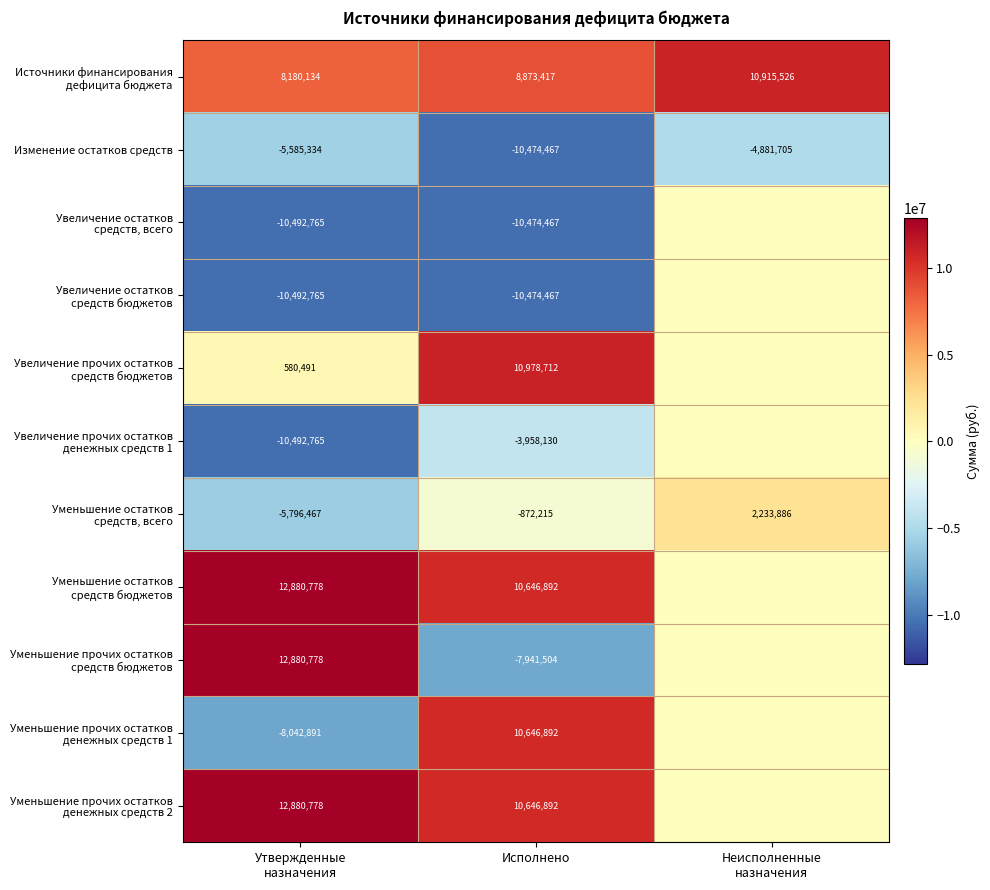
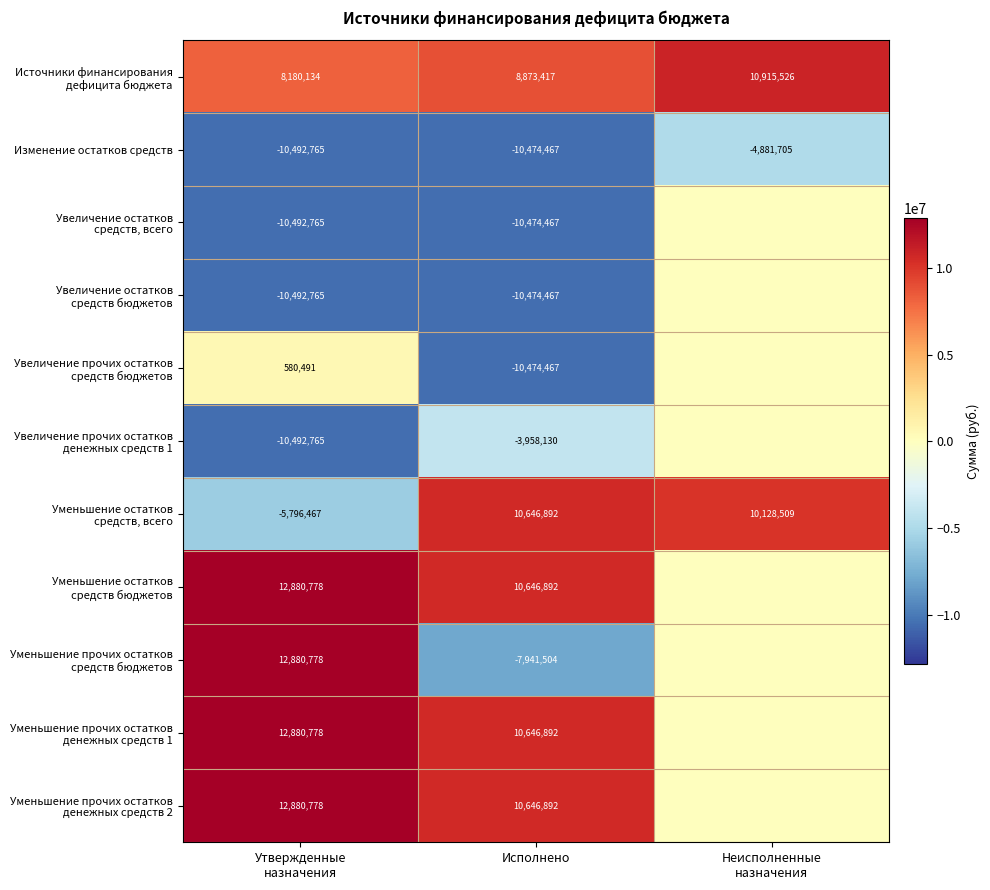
Изменение остатков средств, Утвержденные назначения: -5,585,334 -> -10,492,765
Увеличение прочих остатков средств бюджетов, Исполнено: 10,978,712 -> -10,474,467
Уменьшение остатков средств, всего, Исполнено: -872,215 -> 10,646,892
Уменьшение остатков средств, всего, Неисполненные назначения: 2,233,886 -> 10,128,509
Уменьшение прочих остатков денежных средств 1, Утвержденные назначения: -8,042,891 -> 12,880,778
